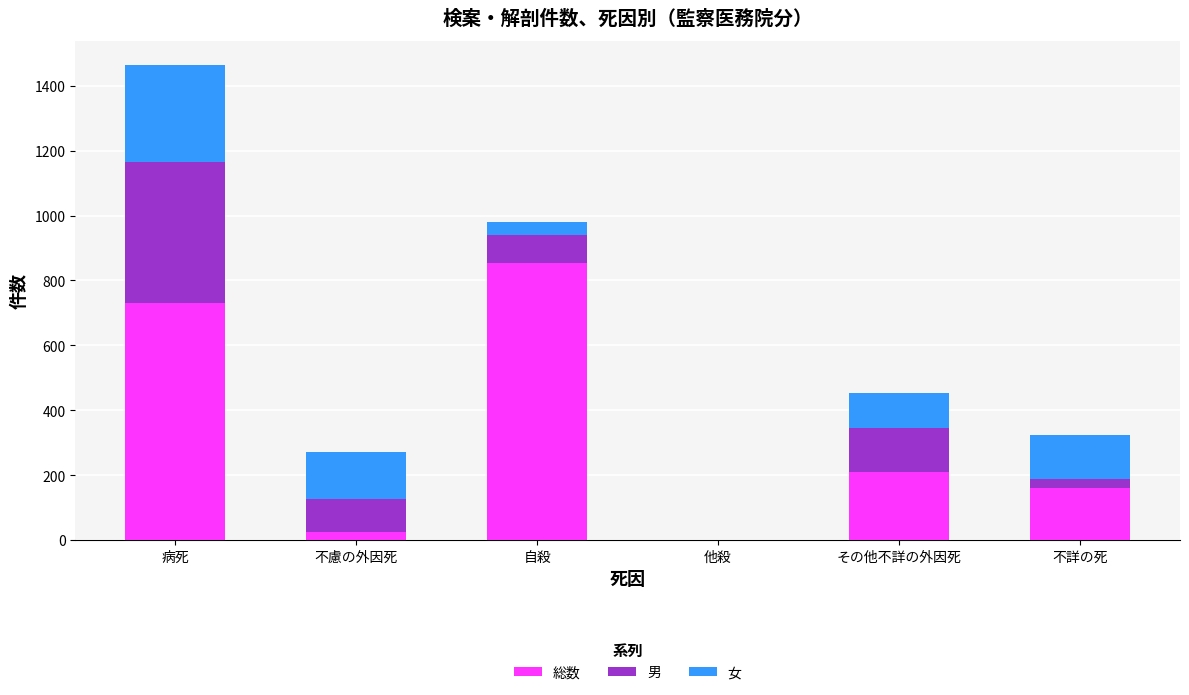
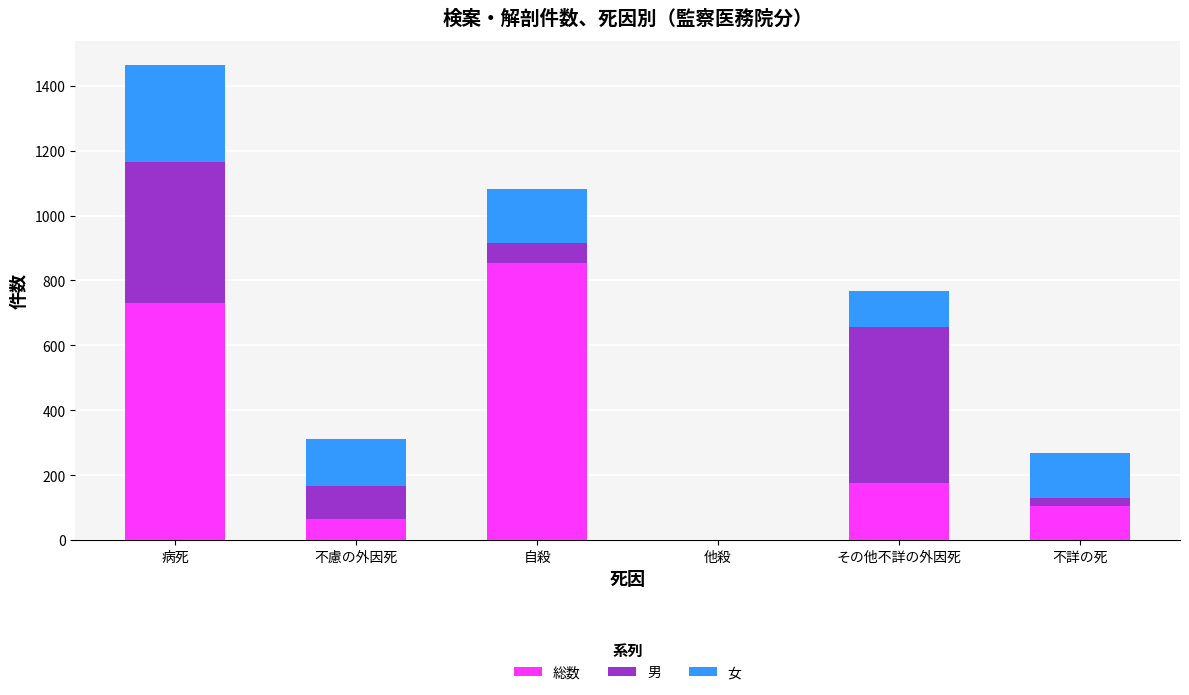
総数, 不慮の外因死: 30 -> 70
男, 自殺: 90 -> 60
女, 自殺: 40 -> 170
総数, その他不詳の外因死: 210 -> 180
男, その他不詳の外因死: 130 -> 480
総数, 不詳の死: 160 -> 110
